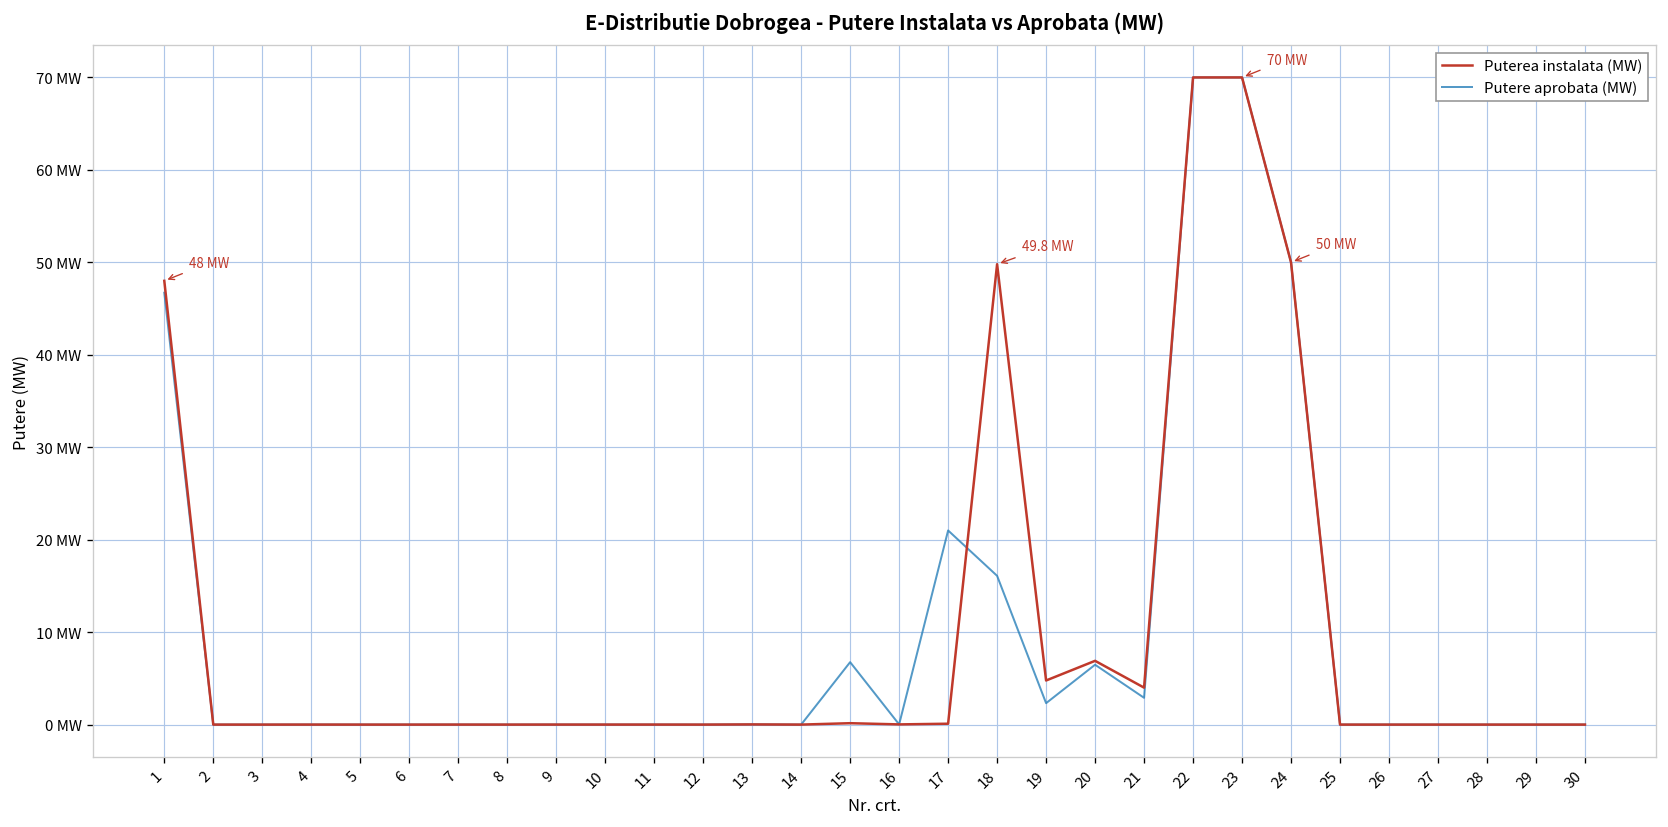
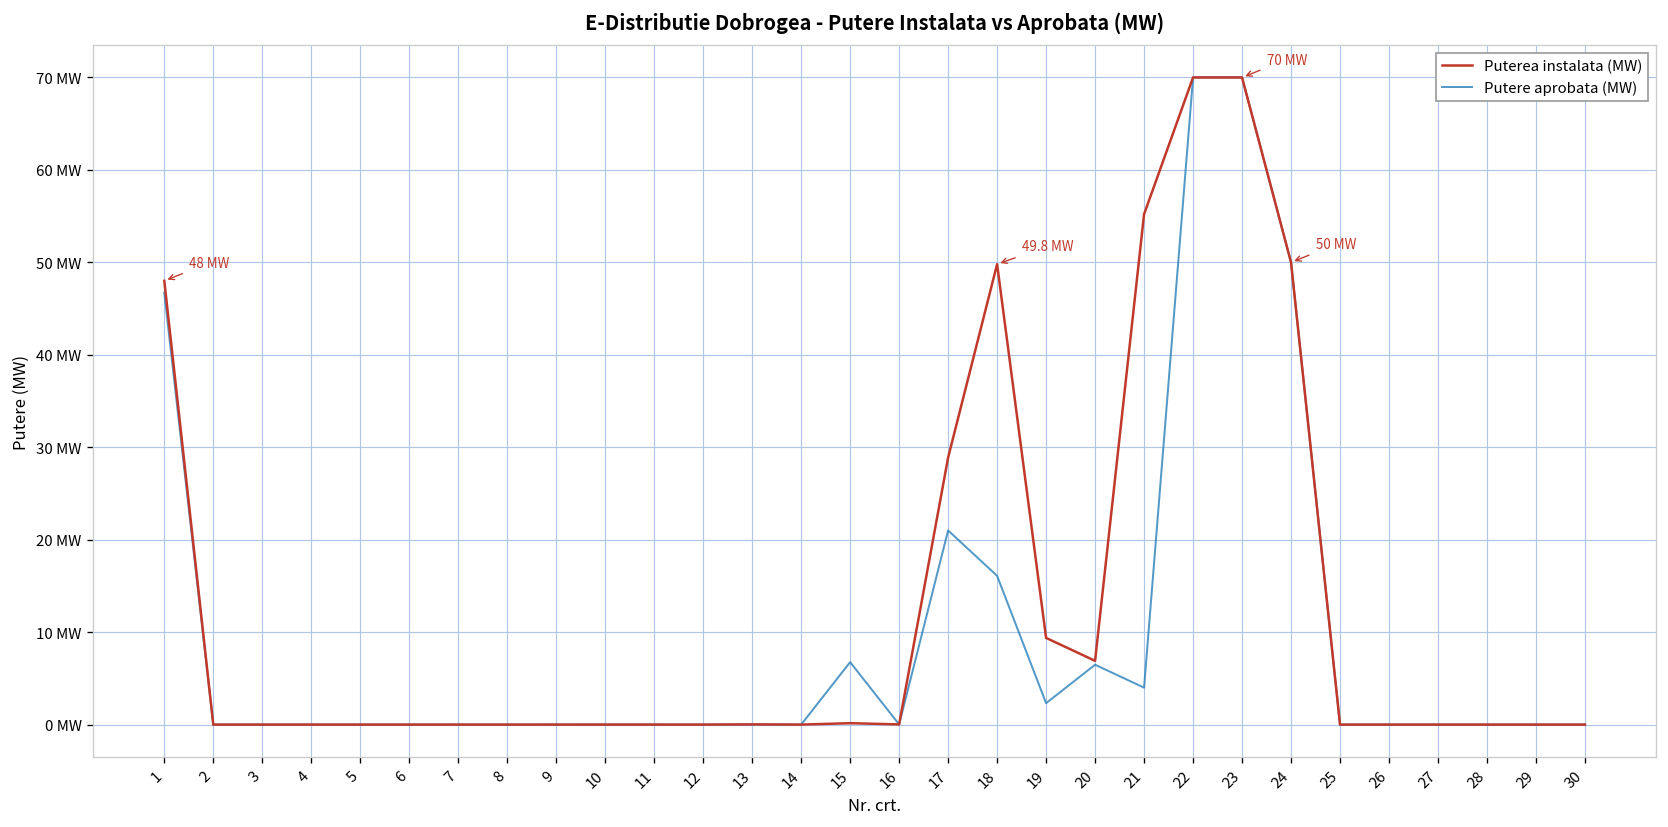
Puterea instalata (MW), 17: 0 MW -> 29 MW
Puterea instalata (MW), 19: 5 MW -> 9 MW
Puterea instalata (MW), 21: 4 MW -> 55 MW
Putere aprobata (MW), 21: 3 MW -> 4 MW
